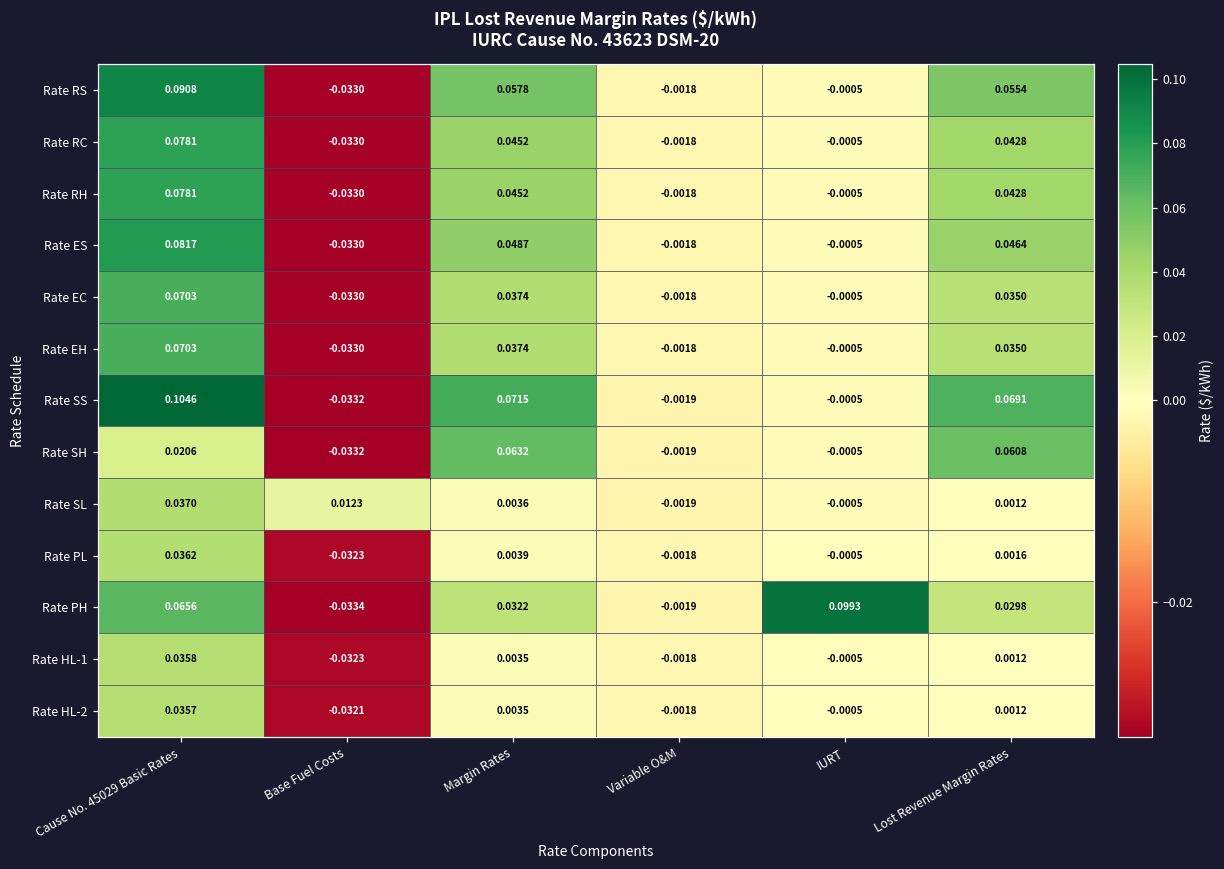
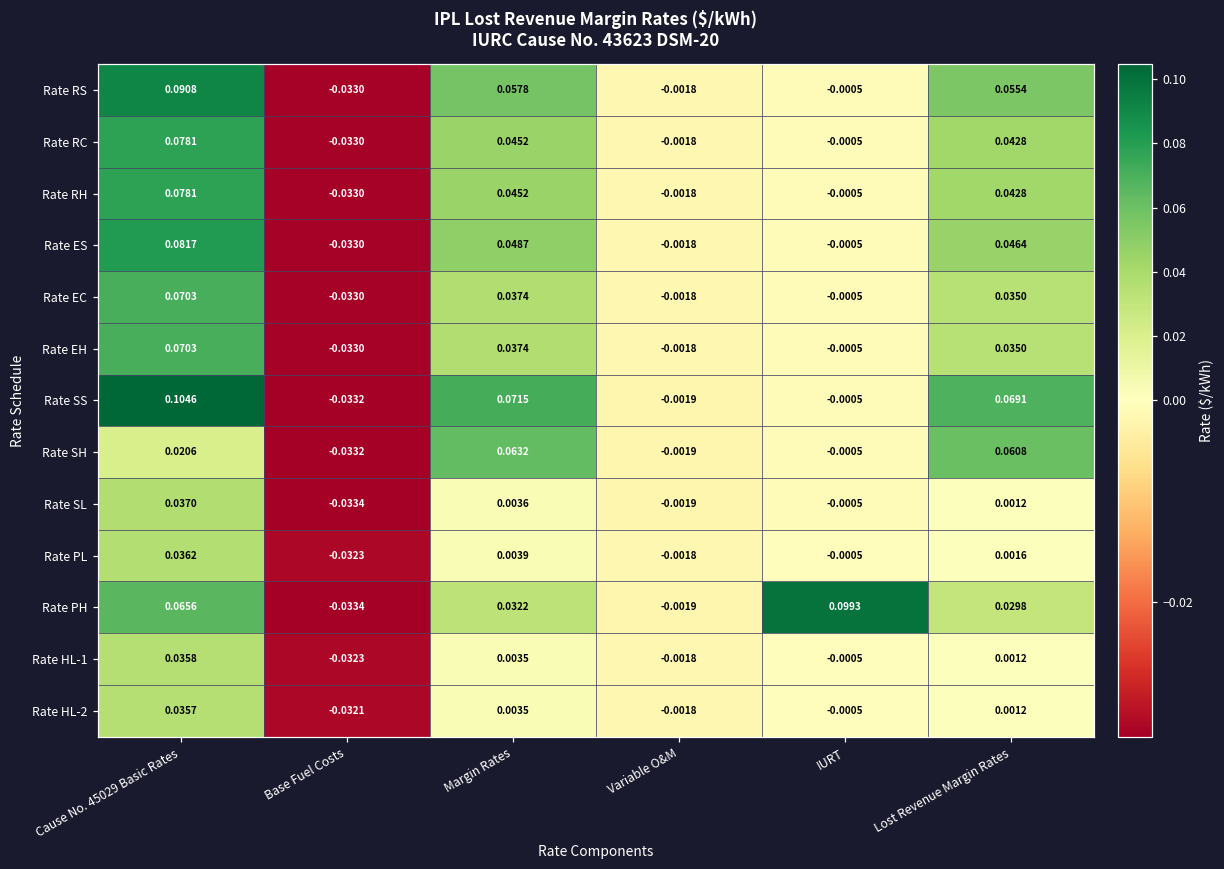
Rate SL, Base Fuel Costs: 0.0123 -> -0.0334
